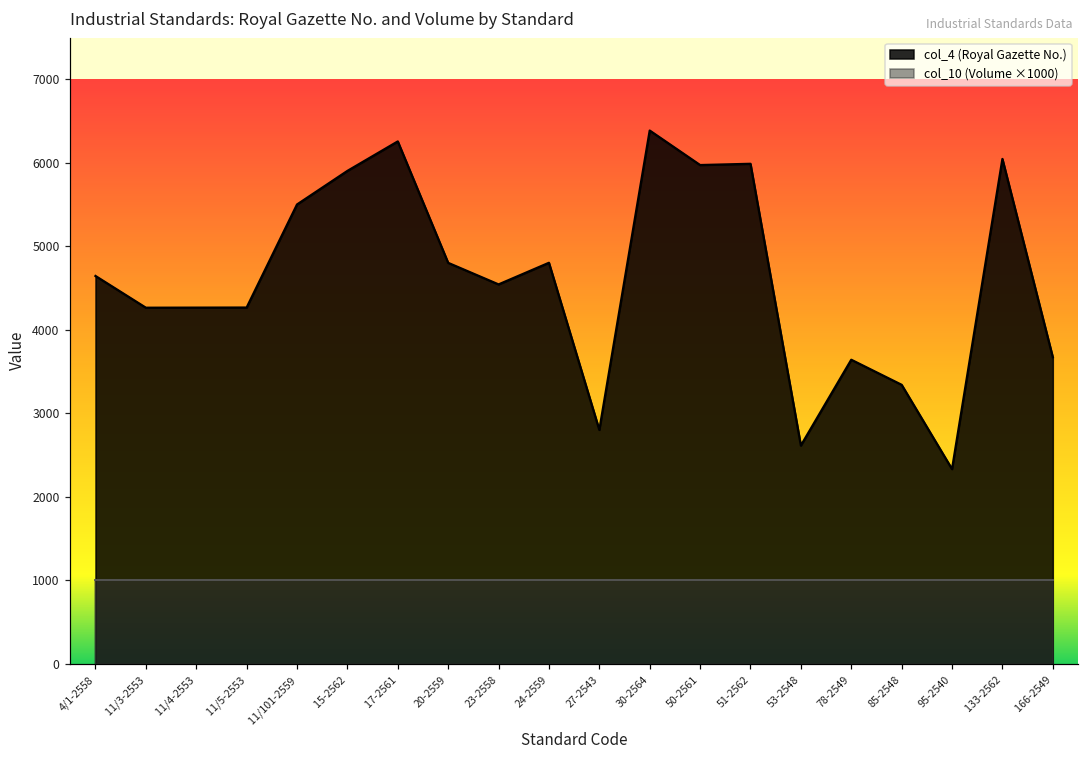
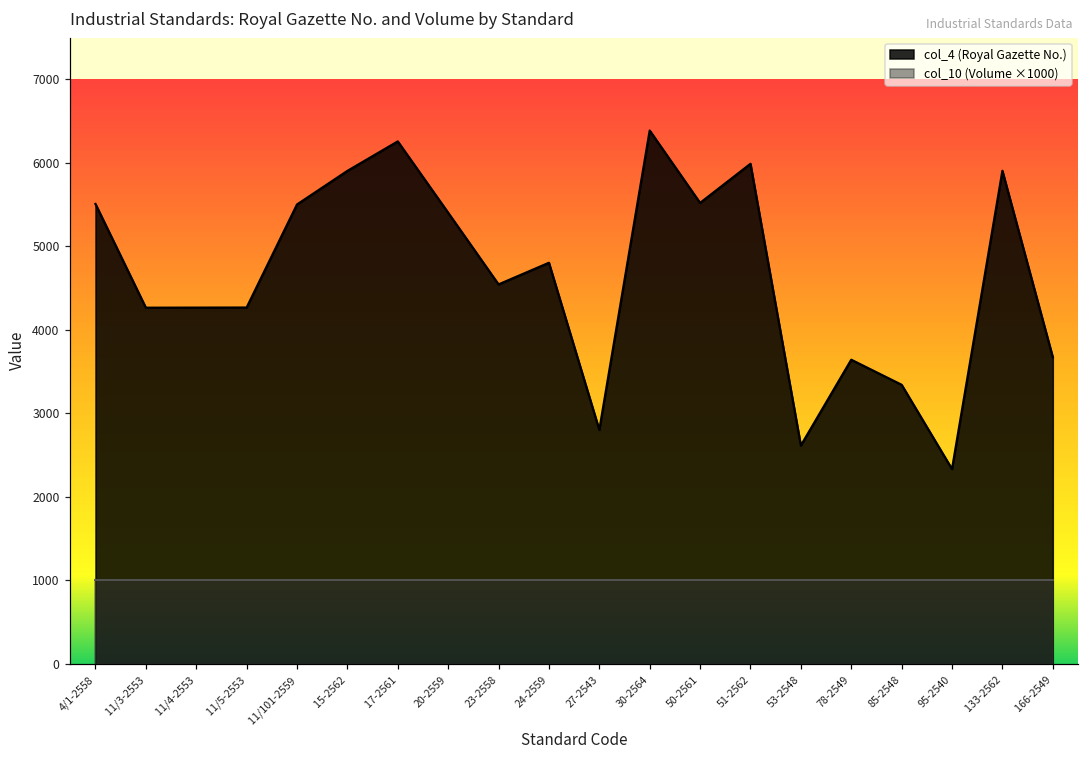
col_4 (Royal Gazette No.), 4/1-2558: 4600 -> 5500
col_4 (Royal Gazette No.), 20-2559: 4800 -> 5400
col_4 (Royal Gazette No.), 50-2561: 6000 -> 5500
col_4 (Royal Gazette No.), 133-2562: 6000 -> 5900
